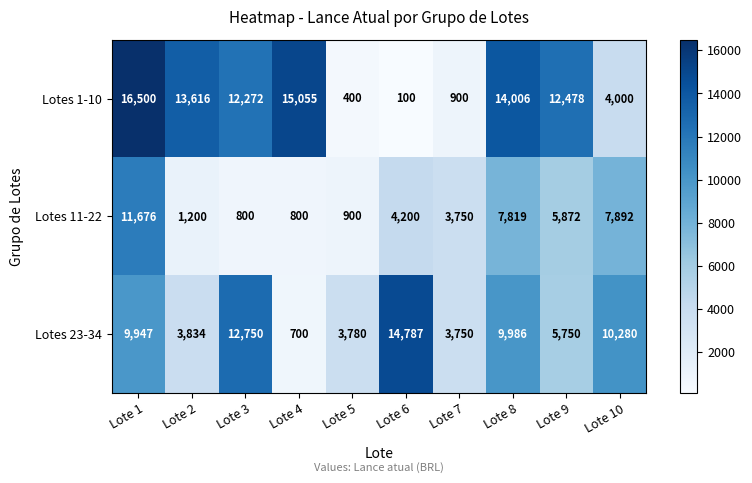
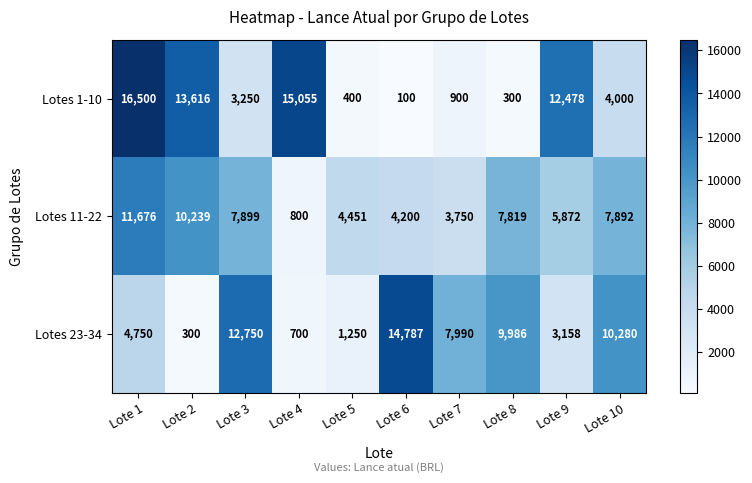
Lotes 1-10, Lote 3: 12,272 -> 3,250
Lotes 1-10, Lote 8: 14,006 -> 300
Lotes 11-22, Lote 2: 1,200 -> 10,239
Lotes 11-22, Lote 3: 800 -> 7,899
Lotes 11-22, Lote 5: 900 -> 4,451
Lotes 23-34, Lote 1: 9,947 -> 4,750
Lotes 23-34, Lote 2: 3,834 -> 300
Lotes 23-34, Lote 5: 3,780 -> 1,250
Lotes 23-34, Lote 7: 3,750 -> 7,990
Lotes 23-34, Lote 9: 5,750 -> 3,158
